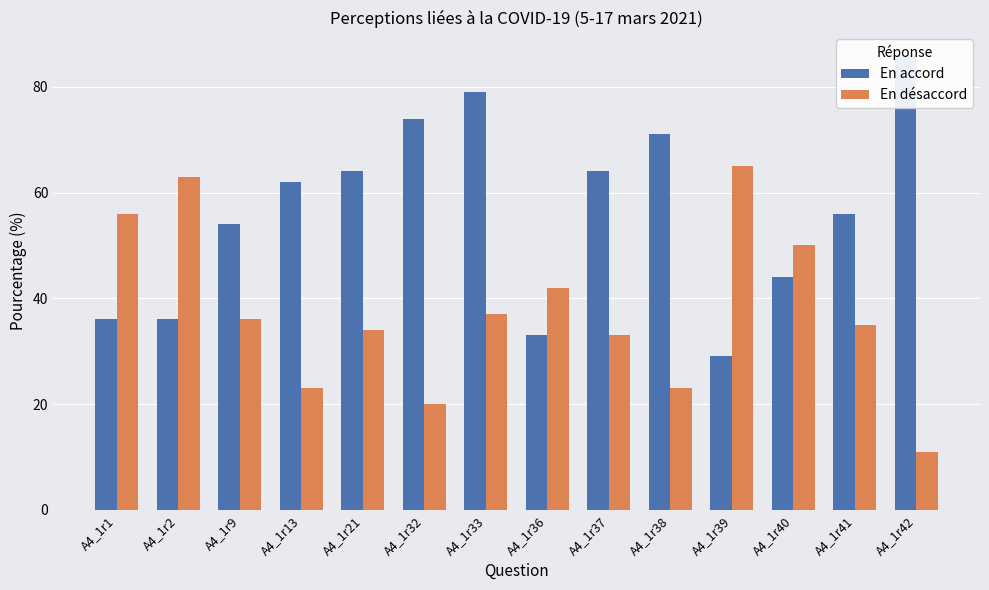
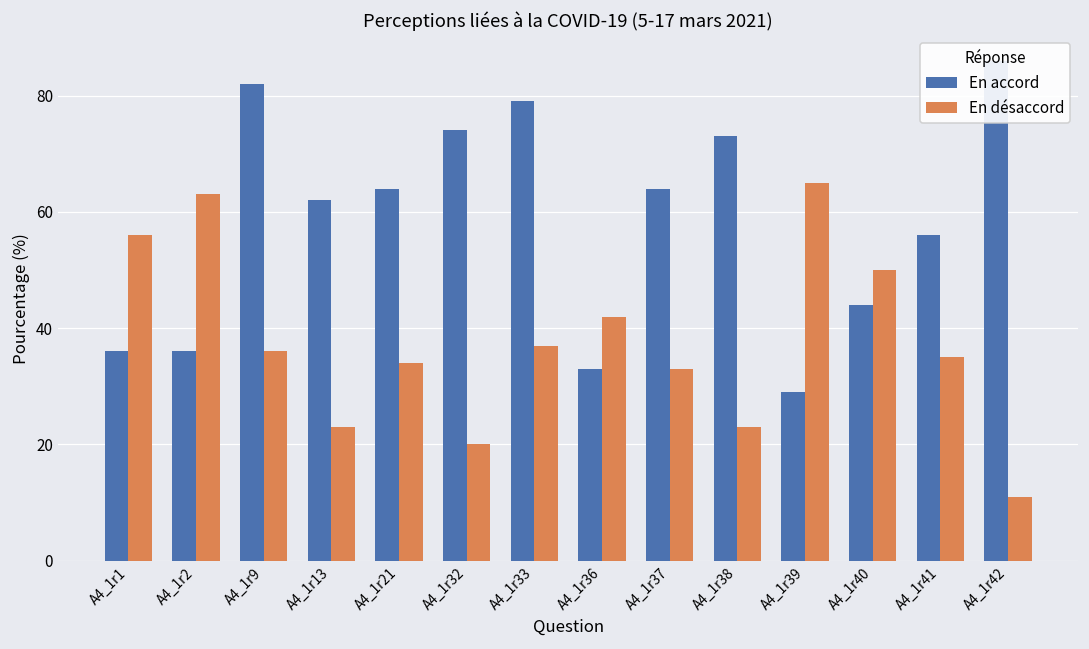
En accord, A4_1r9: 54 -> 82
En accord, A4_1r38: 71 -> 73
